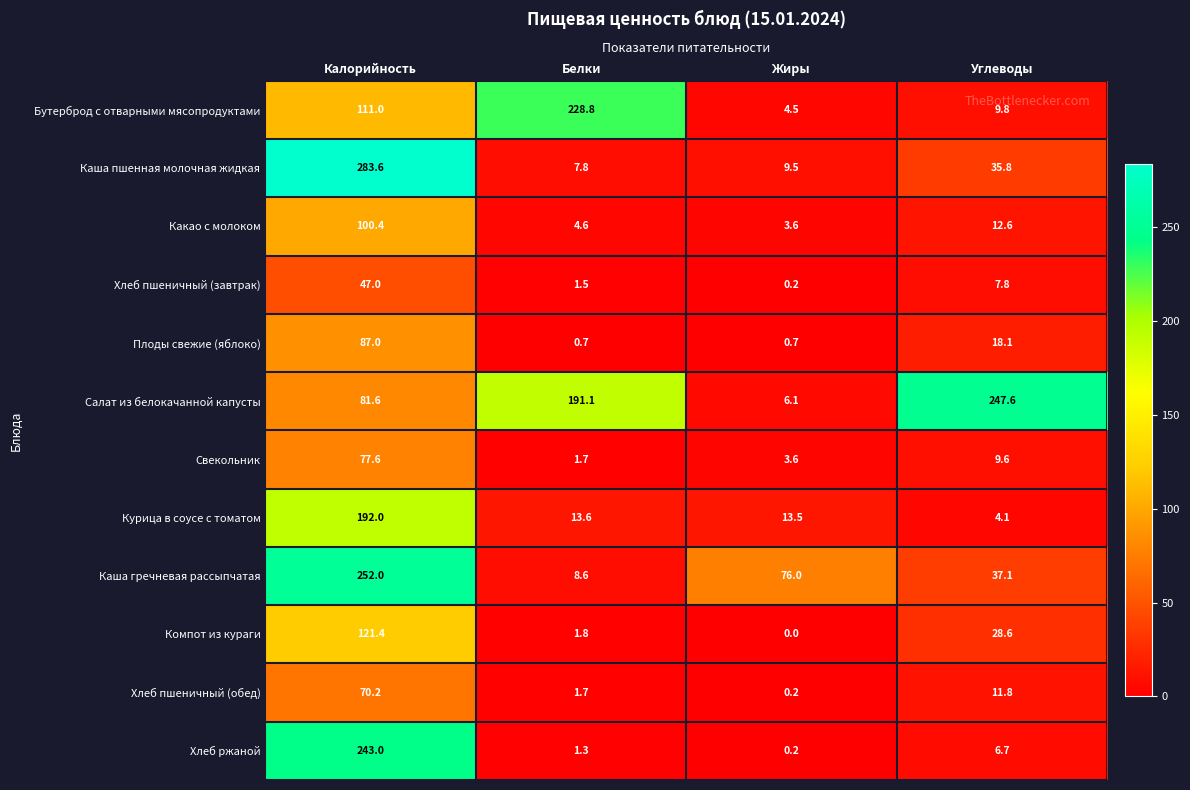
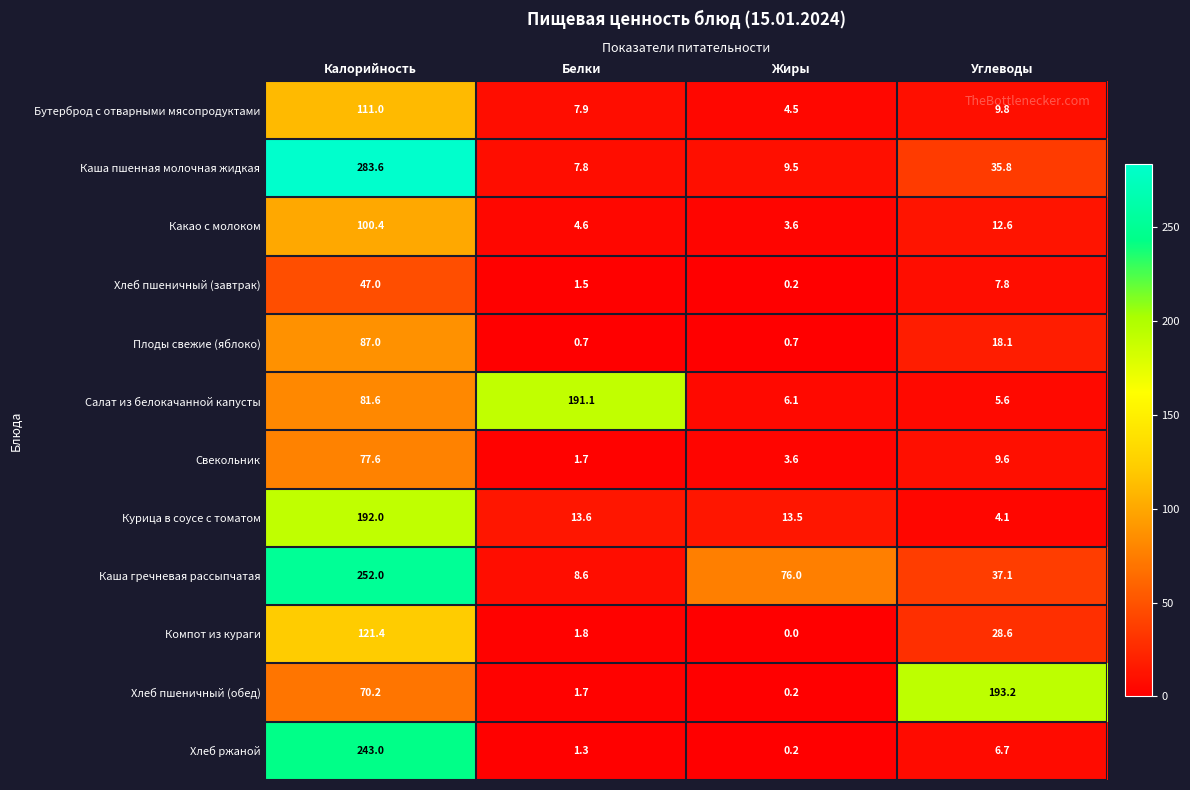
Бутерброд с отварными мясопродуктами, Белки: 228.8 -> 7.9
Салат из белокачанной капусты, Углеводы: 247.6 -> 5.6
Хлеб пшеничный (обед), Углеводы: 11.8 -> 193.2
